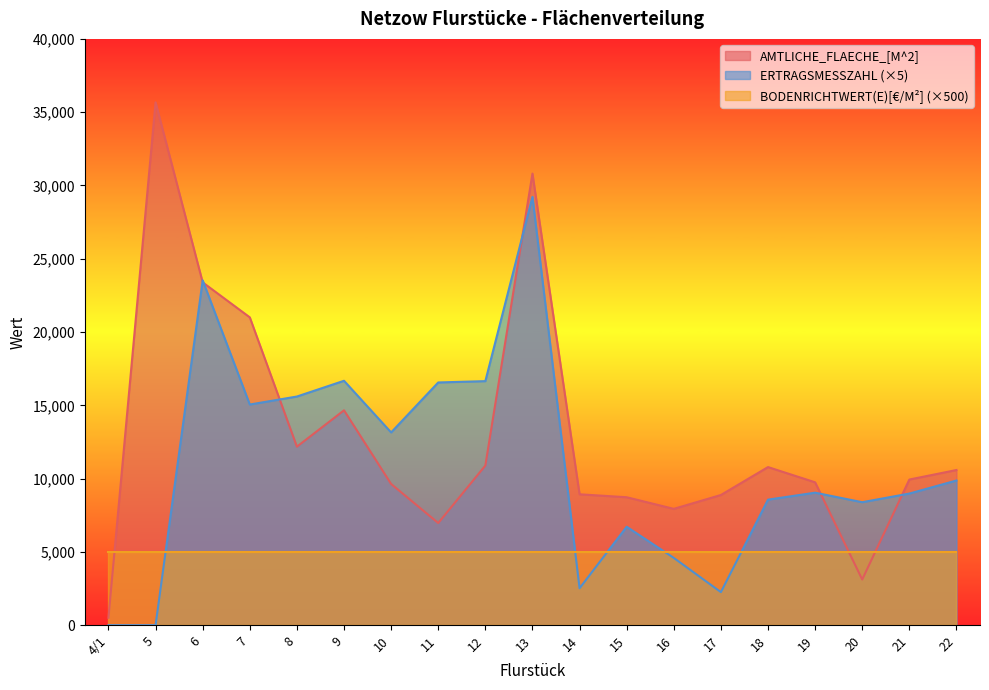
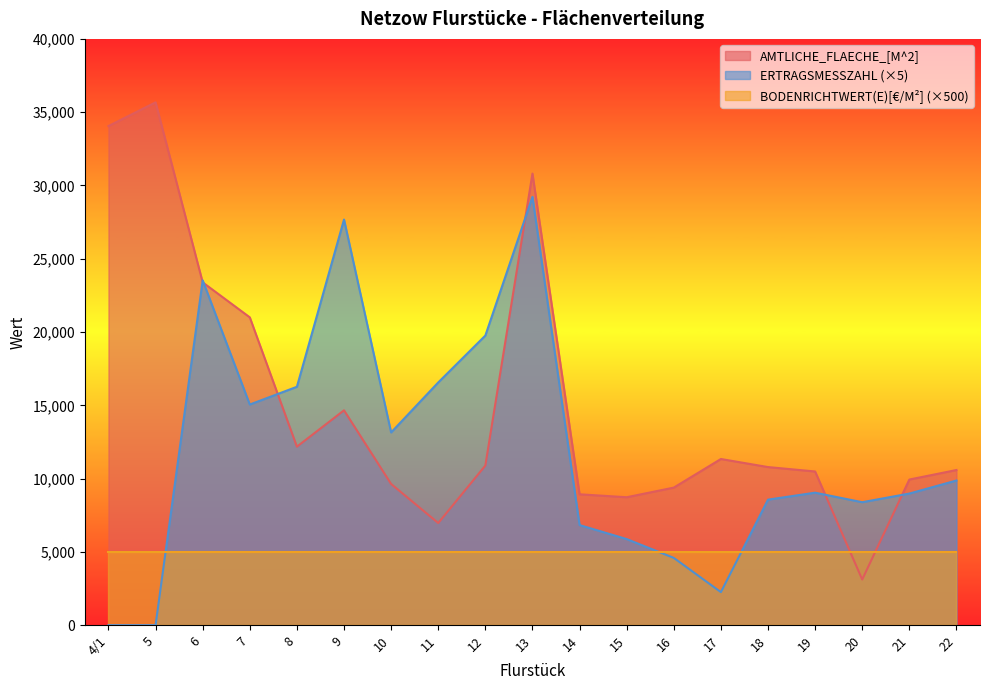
AMTLICHE_FLAECHE_[M^2], 4/1: 500 -> 34,100
ERTRAGSMESSZAHL (×5), 8: 15,600 -> 16,300
ERTRAGSMESSZAHL (×5), 9: 16,700 -> 27,700
ERTRAGSMESSZAHL (×5), 12: 16,700 -> 19,800
ERTRAGSMESSZAHL (×5), 14: 2,500 -> 6,800
ERTRAGSMESSZAHL (×5), 15: 6,700 -> 5,900
AMTLICHE_FLAECHE_[M^2], 16: 7,900 -> 9,400
AMTLICHE_FLAECHE_[M^2], 17: 8,900 -> 11,300
AMTLICHE_FLAECHE_[M^2], 19: 9,700 -> 10,500
